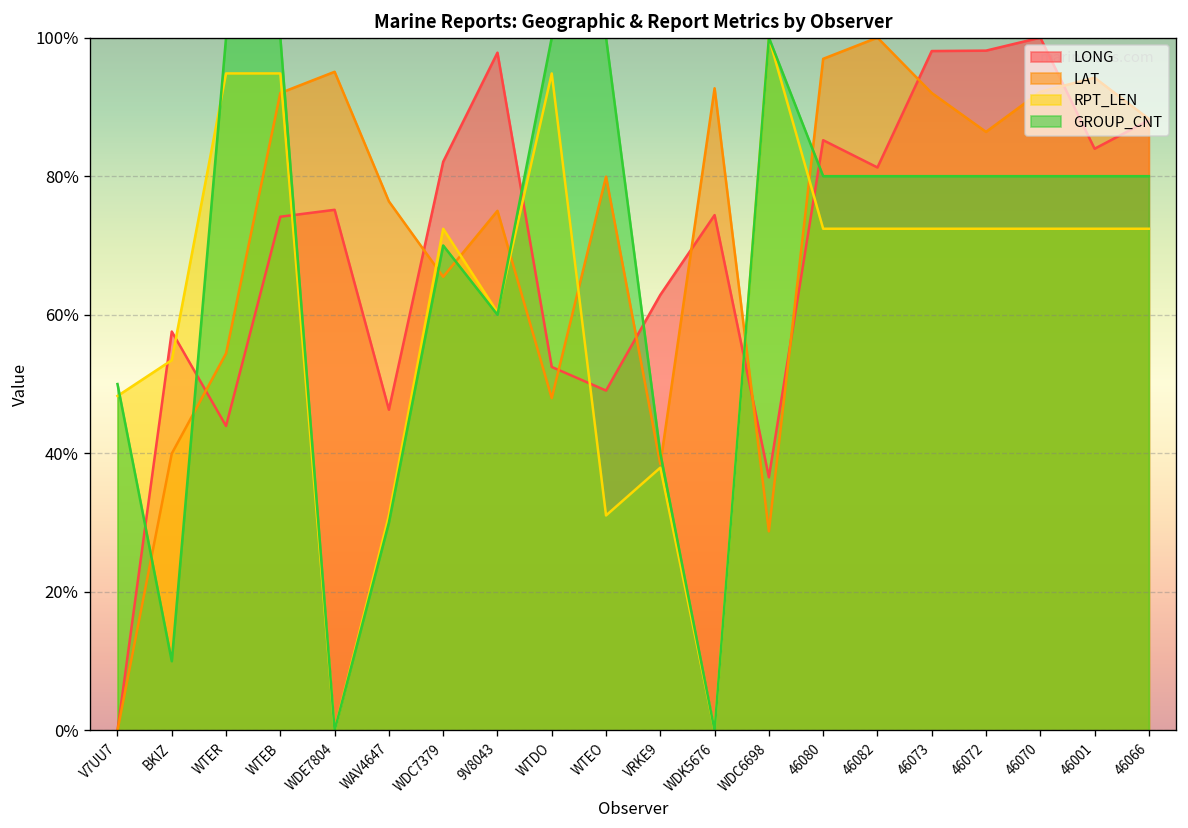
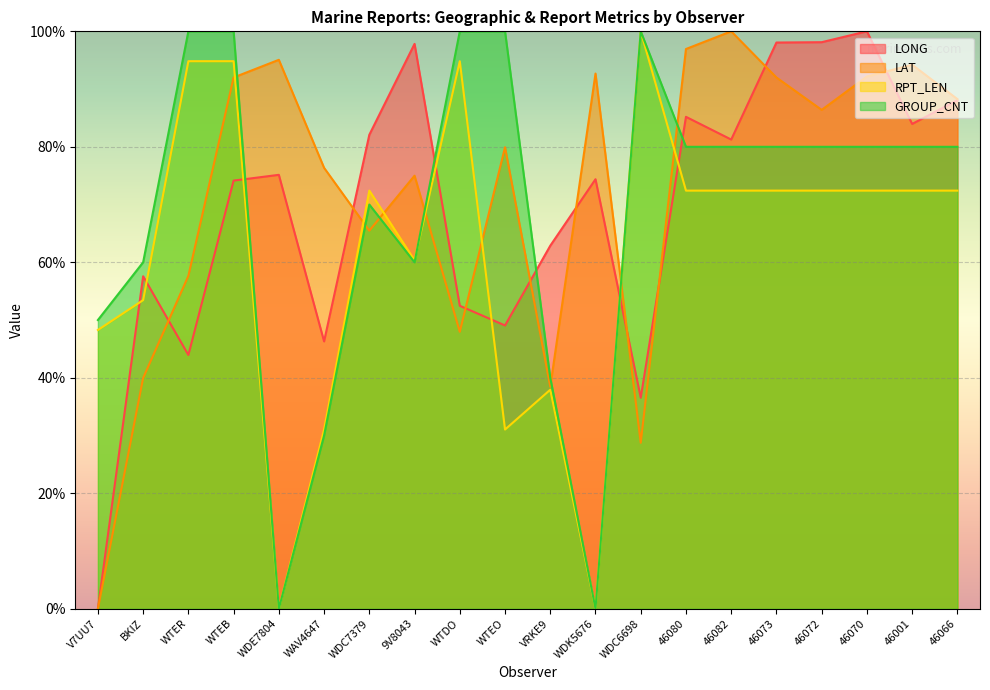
GROUP_CNT, BKIZ: 10% -> 60%
LAT, WTER: 54% -> 58%
